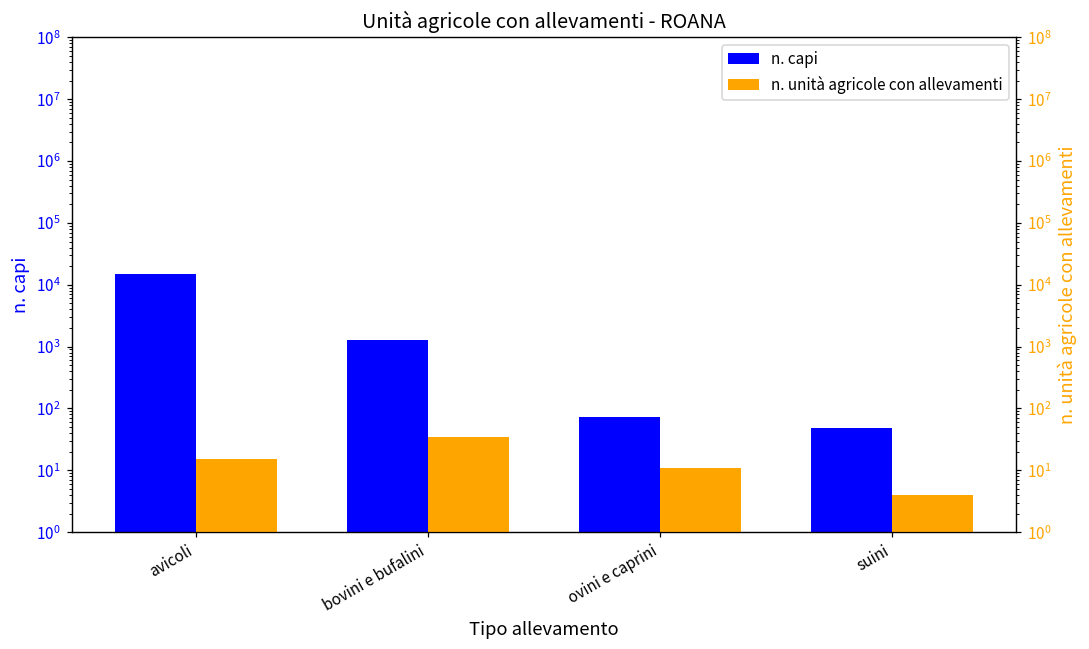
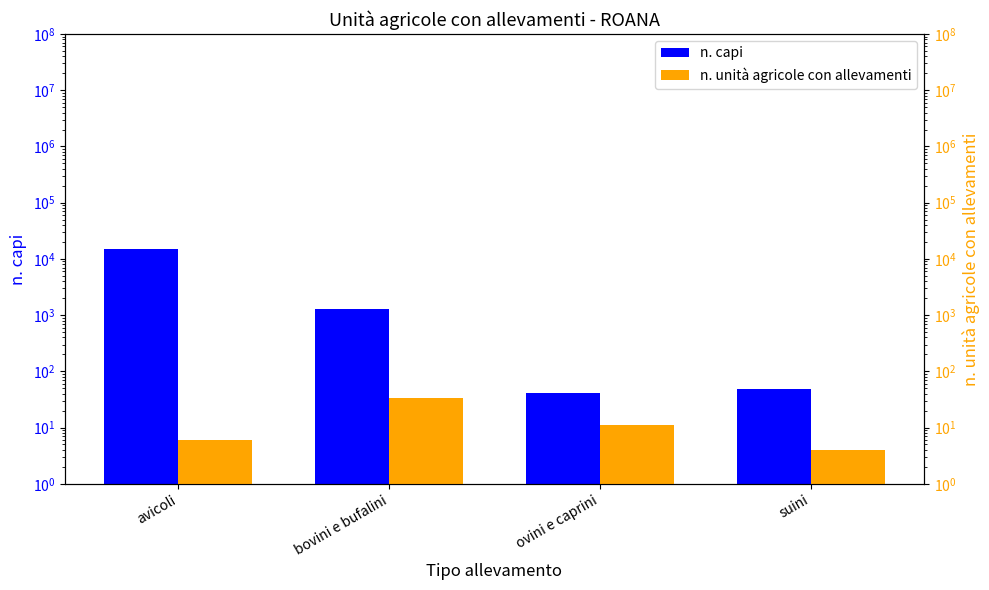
n. capi, ovini e caprini: 70 -> 40
n. unità agricole con allevamenti, avicoli: 15 -> 6
